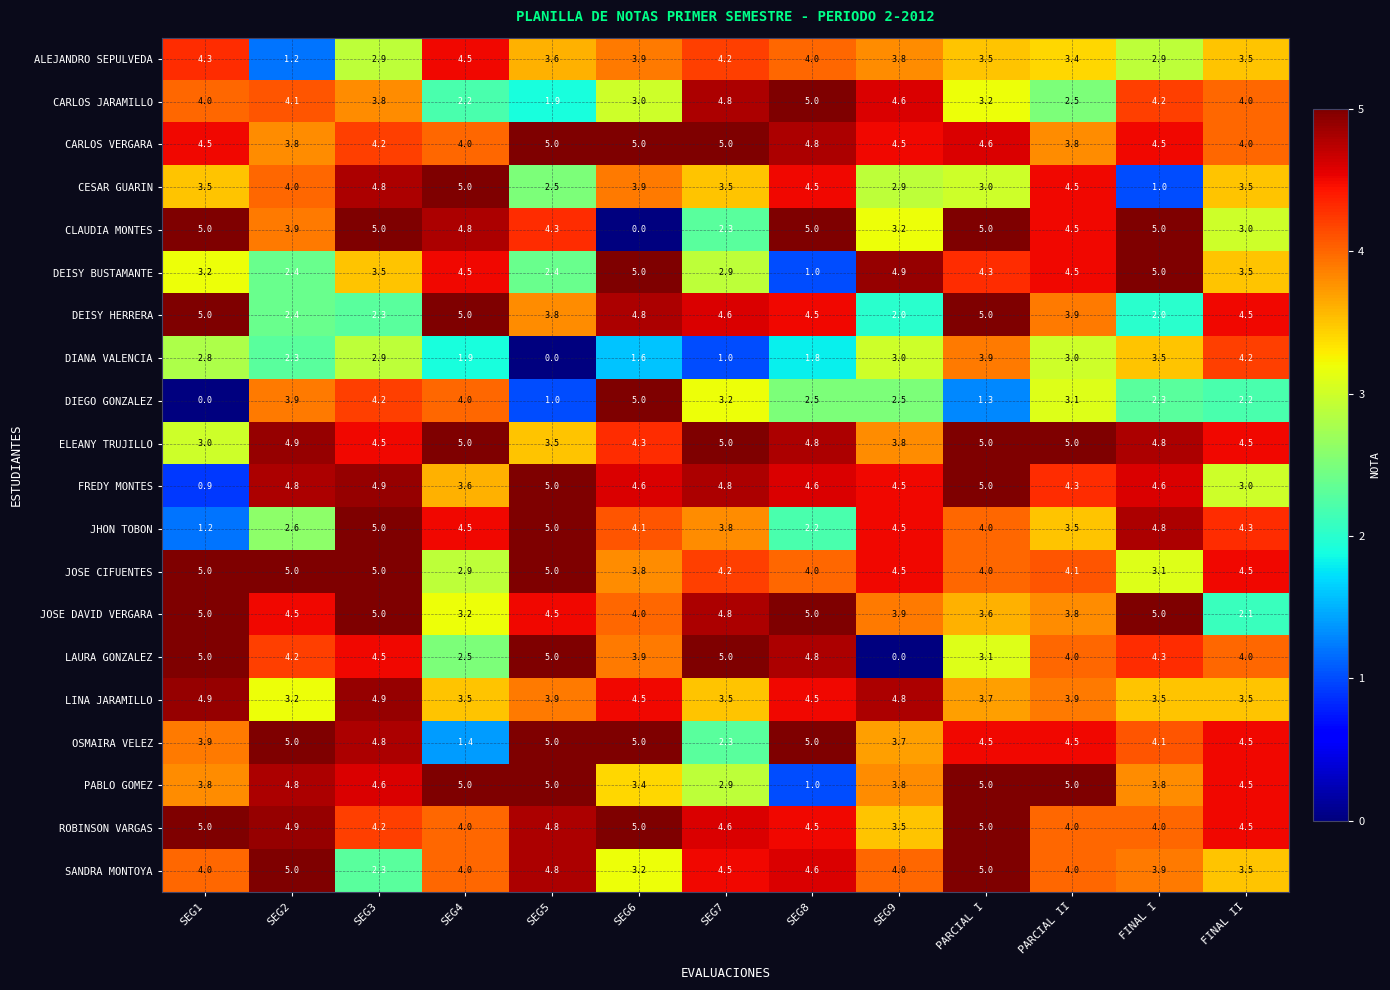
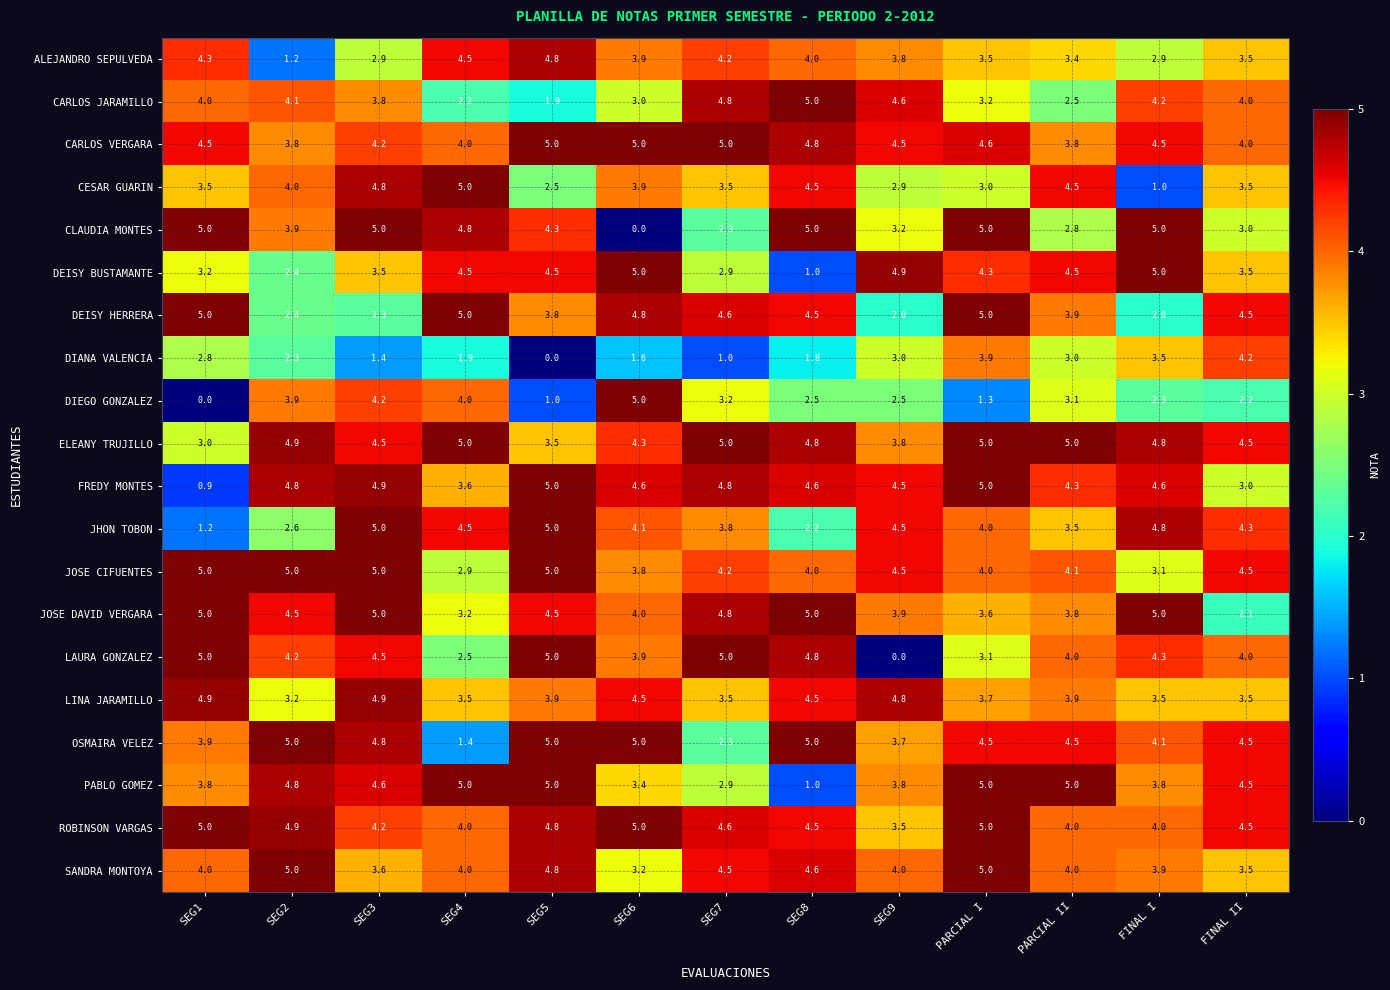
ALEJANDRO SEPULVEDA, SEG5: 3.6 -> 4.8
CLAUDIA MONTES, PARCIAL II: 4.5 -> 2.8
DEISY BUSTAMANTE, SEG5: 2.4 -> 4.5
DIANA VALENCIA, SEG3: 2.9 -> 1.4
SANDRA MONTOYA, SEG3: 2.3 -> 3.6
